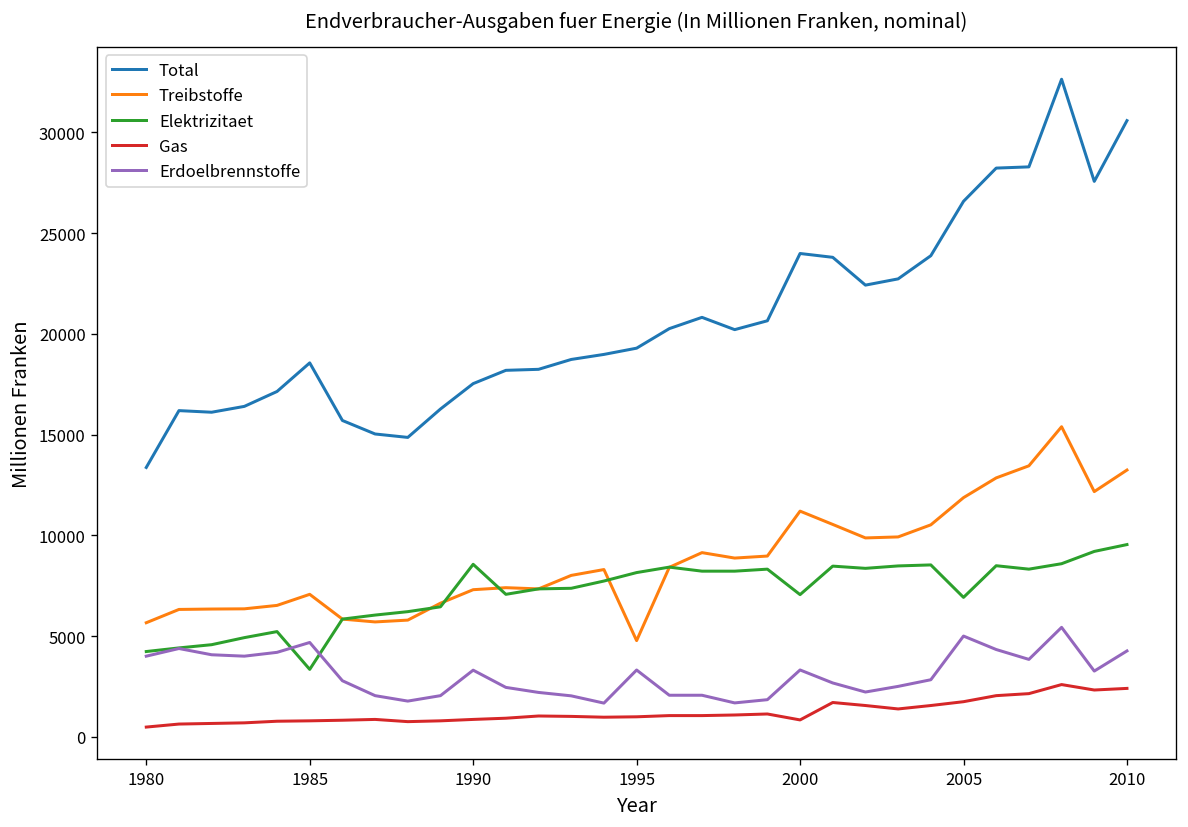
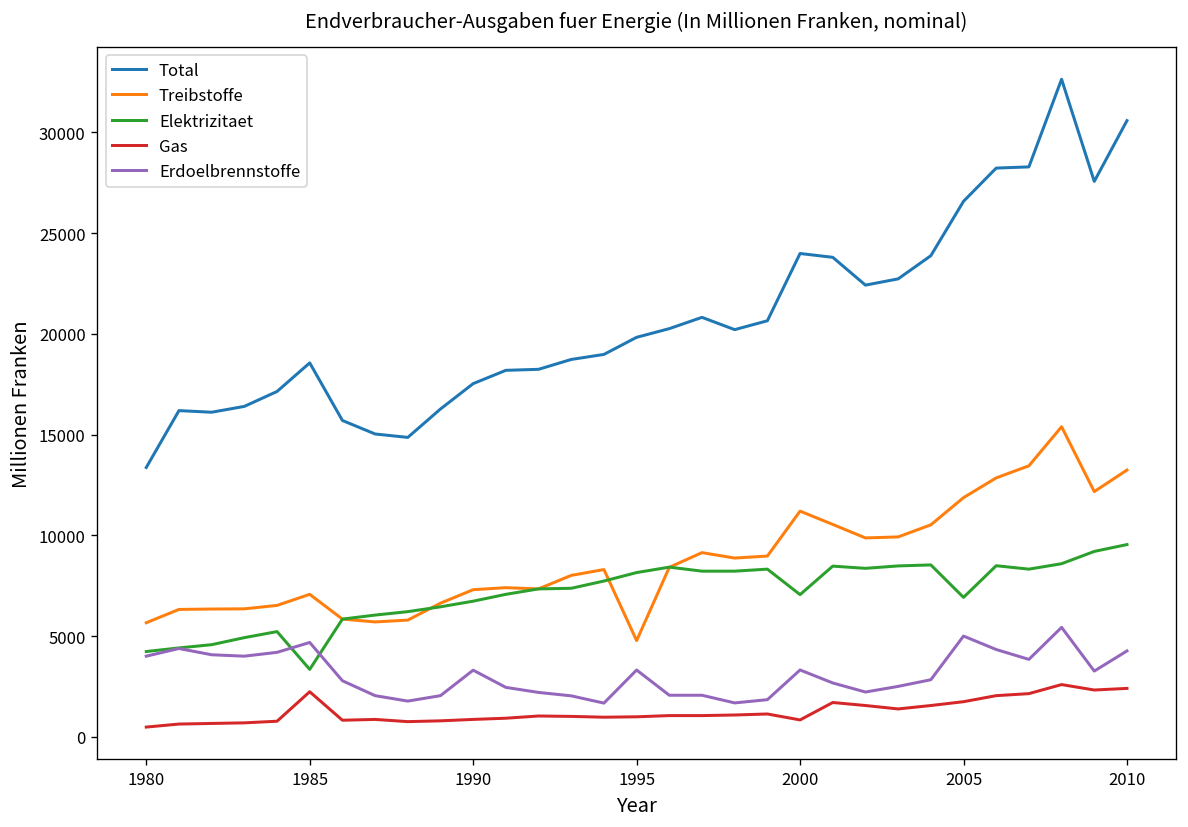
Gas, 1985: 800 -> 2200
Elektrizitaet, 1990: 8600 -> 6700
Total, 1995: 19300 -> 19800
